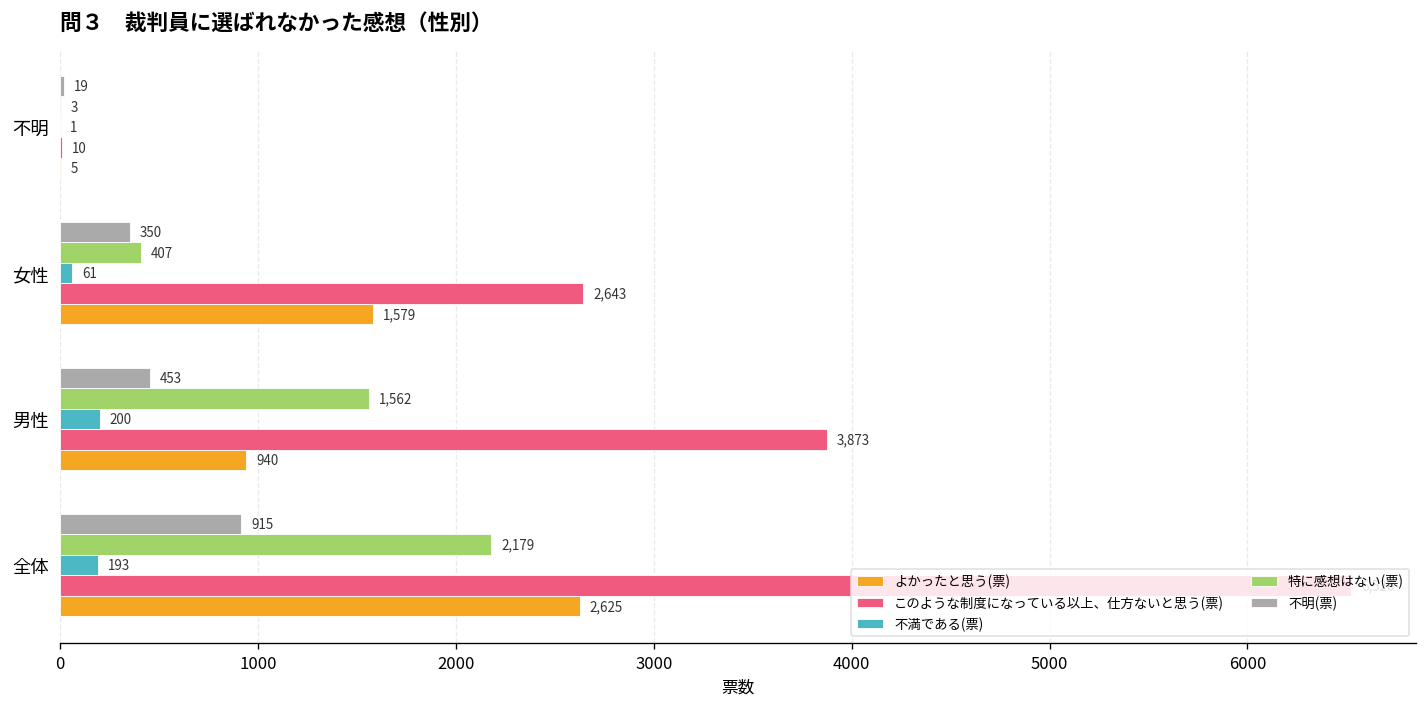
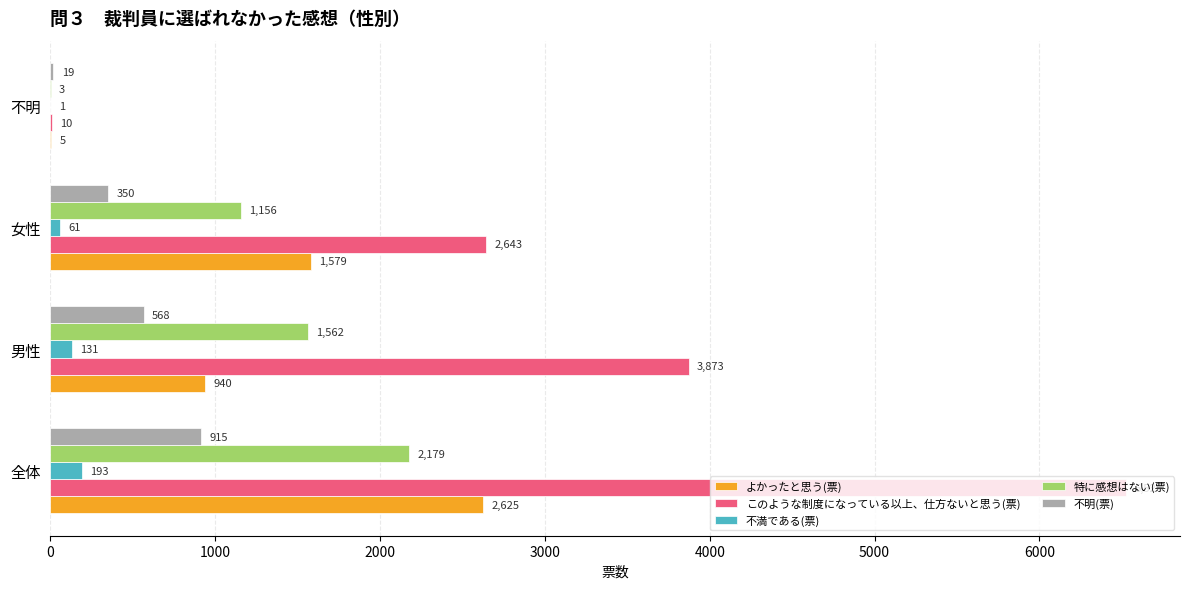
特に感想はない(票), 女性: 407 -> 1,156
不明(票), 男性: 453 -> 568
不満である(票), 男性: 200 -> 131
